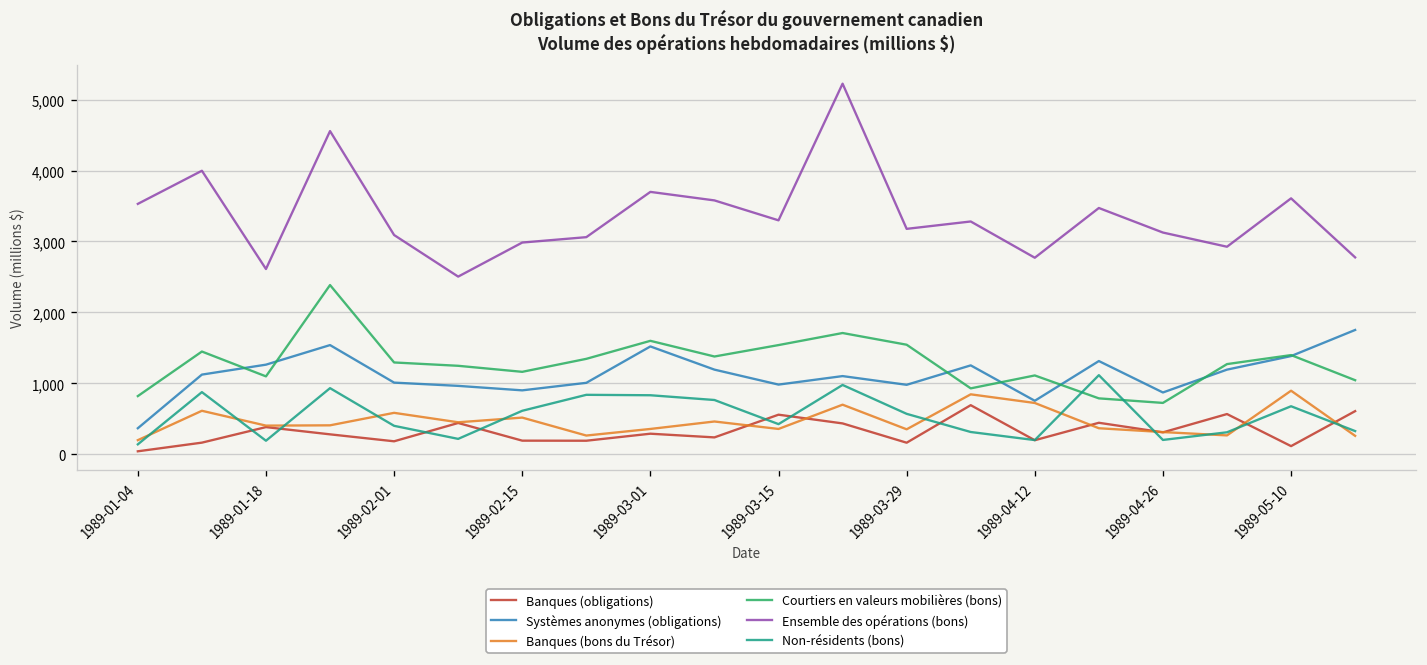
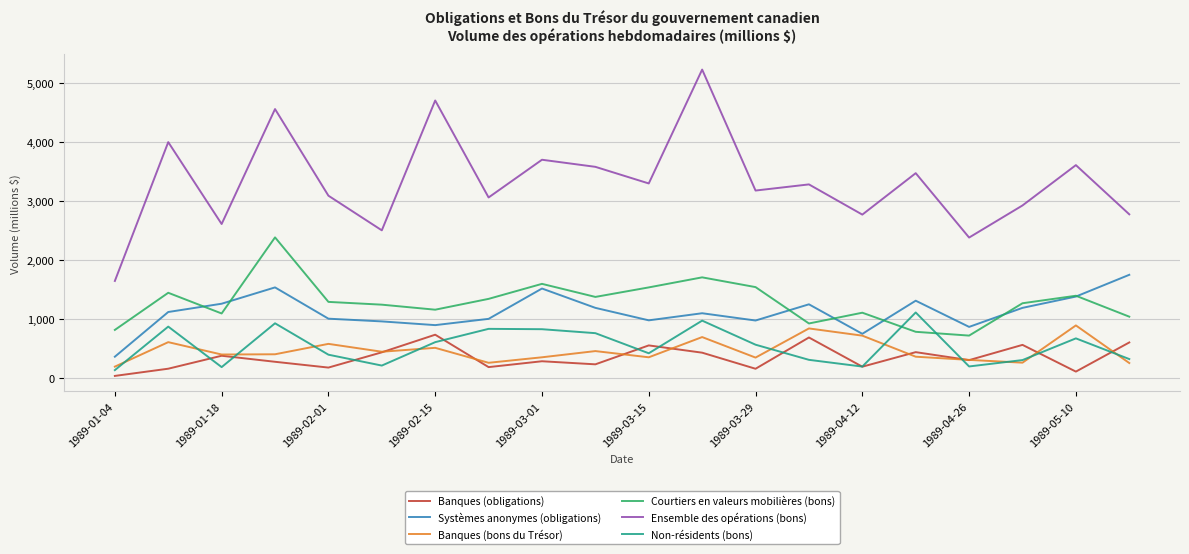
Ensemble des opérations (bons), 1989-01-04: 3,500 -> 1,600
Banques (obligations), 1989-02-15: 200 -> 700
Ensemble des opérations (bons), 1989-02-15: 3,000 -> 4,700
Ensemble des opérations (bons), 1989-04-26: 3,100 -> 2,400
